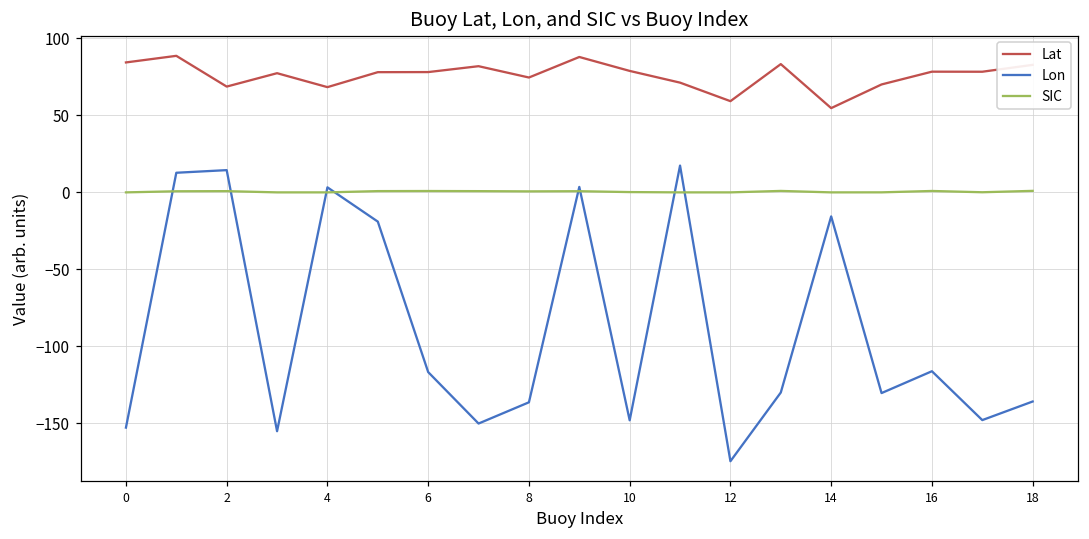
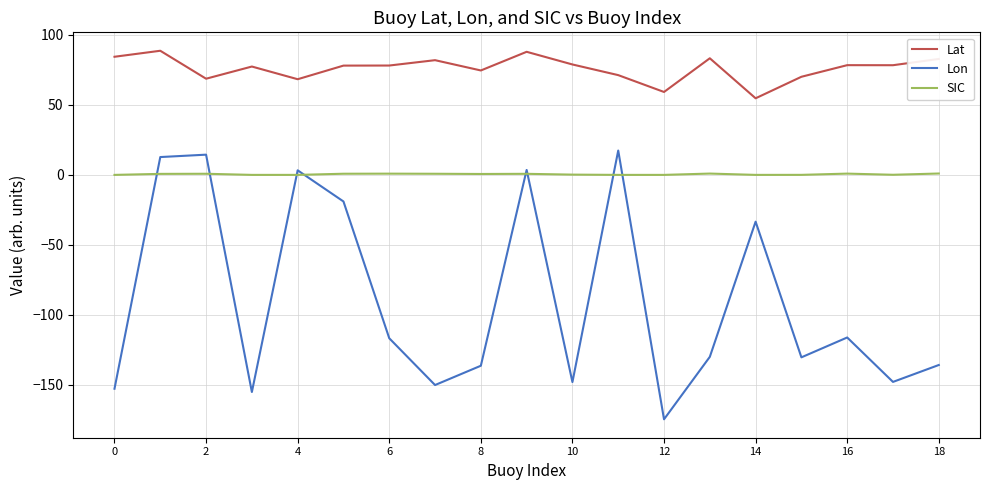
Lon, 14: -16 -> -33
